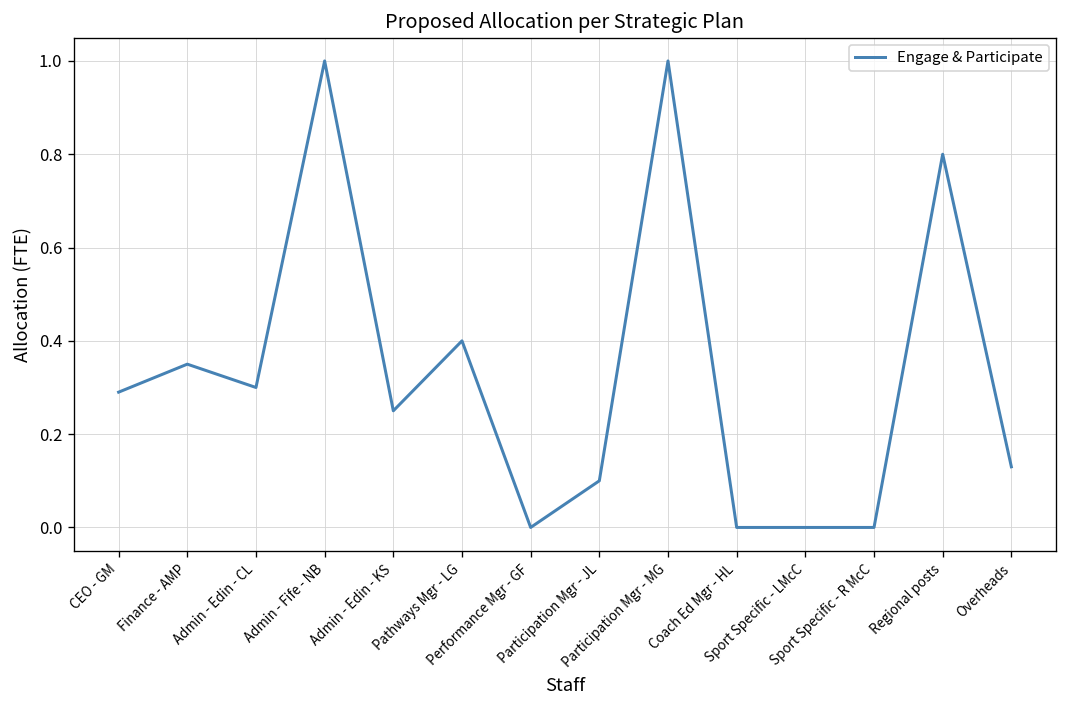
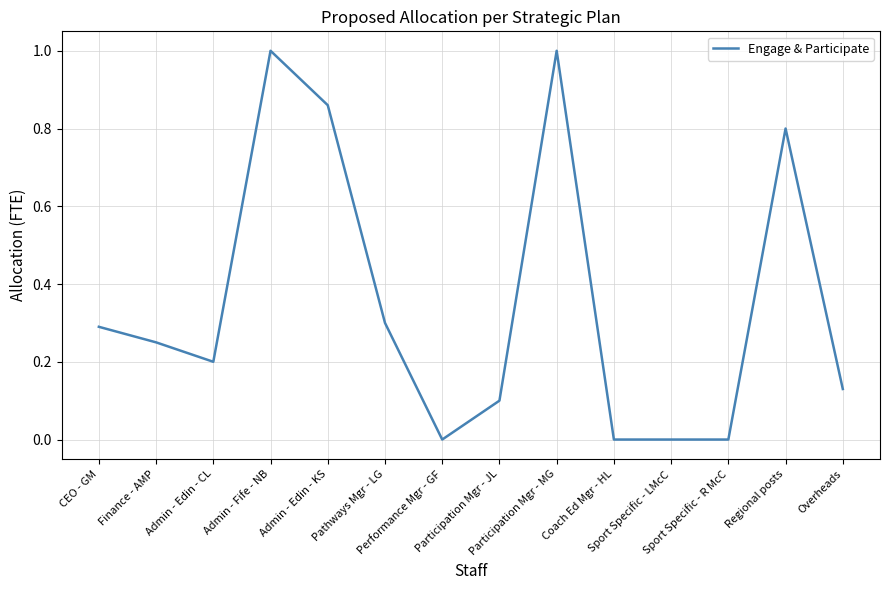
Finance - AMP: 0.35 -> 0.25
Admin - Edin - CL: 0.3 -> 0.2
Admin - Edin - KS: 0.25 -> 0.86
Pathways Mgr - LG: 0.4 -> 0.3
